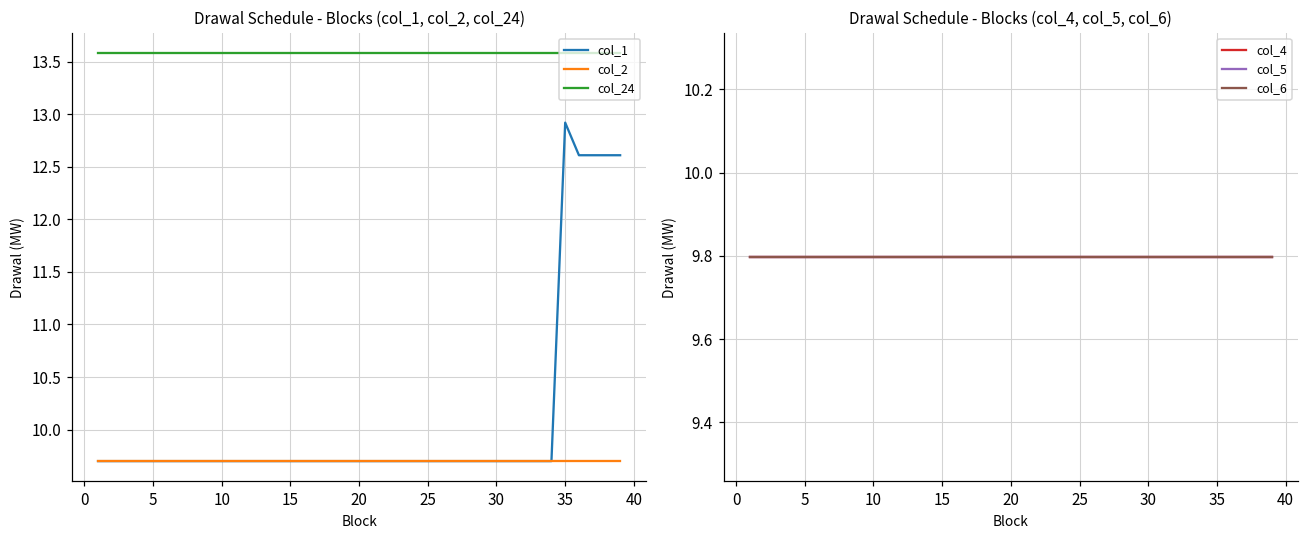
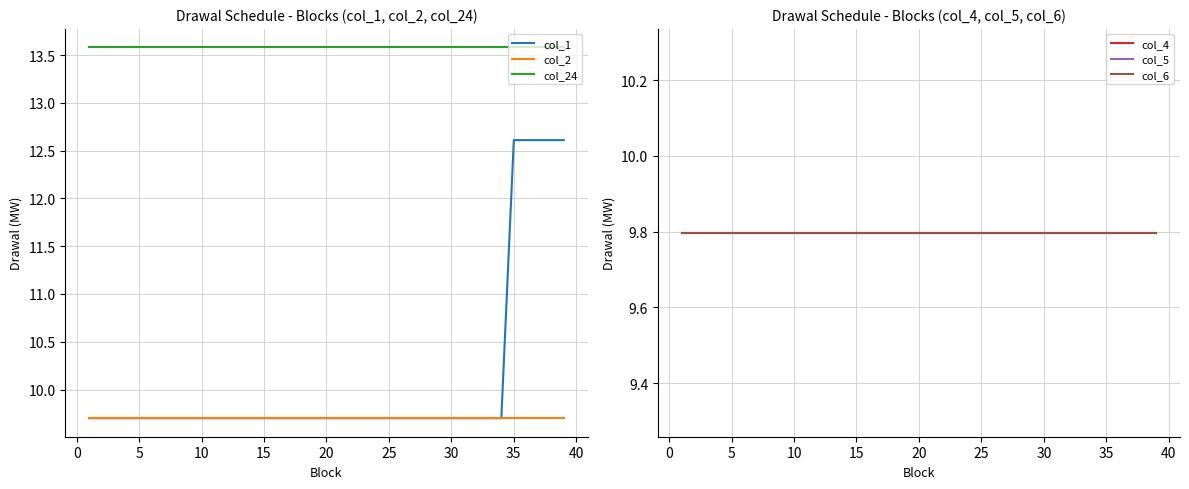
Drawal Schedule - Blocks (col_1, col_2, col_24), col_1, 35: 12.9 -> 12.6
